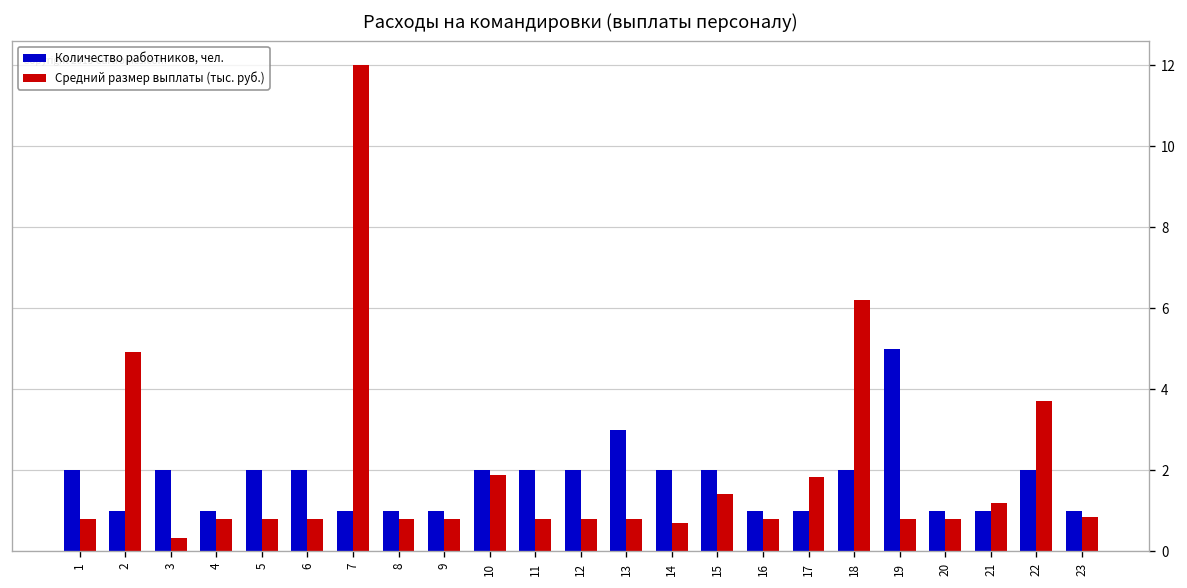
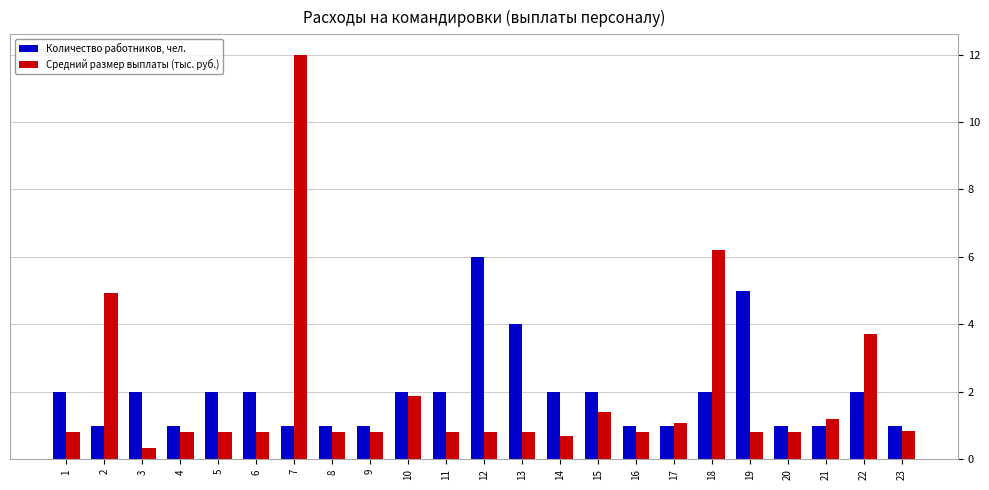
Количество работников, чел., 12: 2 -> 6
Количество работников, чел., 13: 3 -> 4
Средний размер выплаты (тыс. руб.), 17: 1.8 -> 1.1
